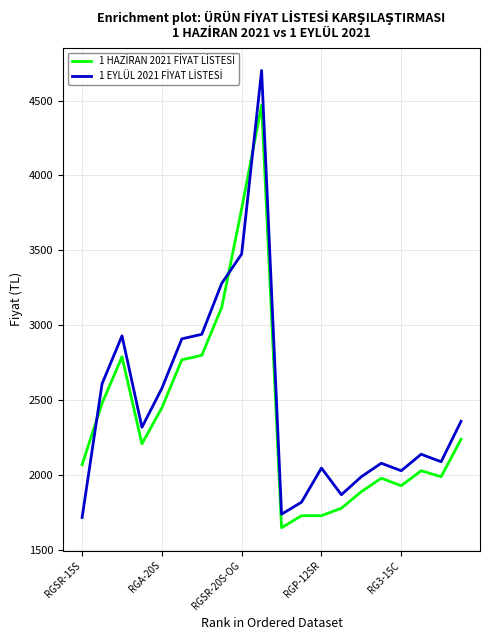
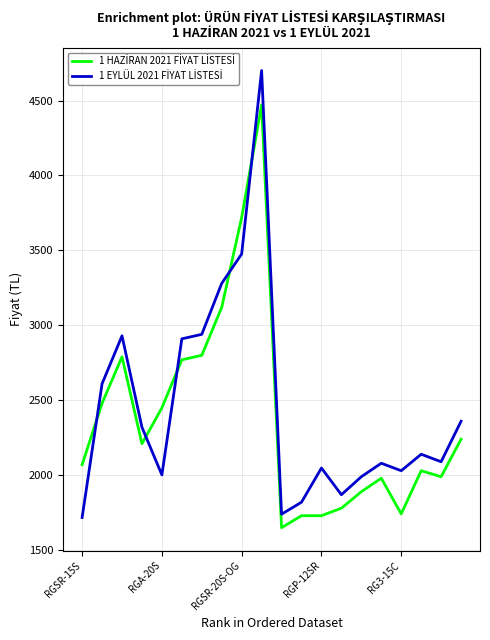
1 EYLÜL 2021 FİYAT LİSTESİ, RGA-20S: 2580 -> 2000
1 HAZİRAN 2021 FİYAT LİSTESİ, RGSR-20S-OG: 3780 -> 3720
1 HAZİRAN 2021 FİYAT LİSTESİ, RG3-15C: 1930 -> 1740
